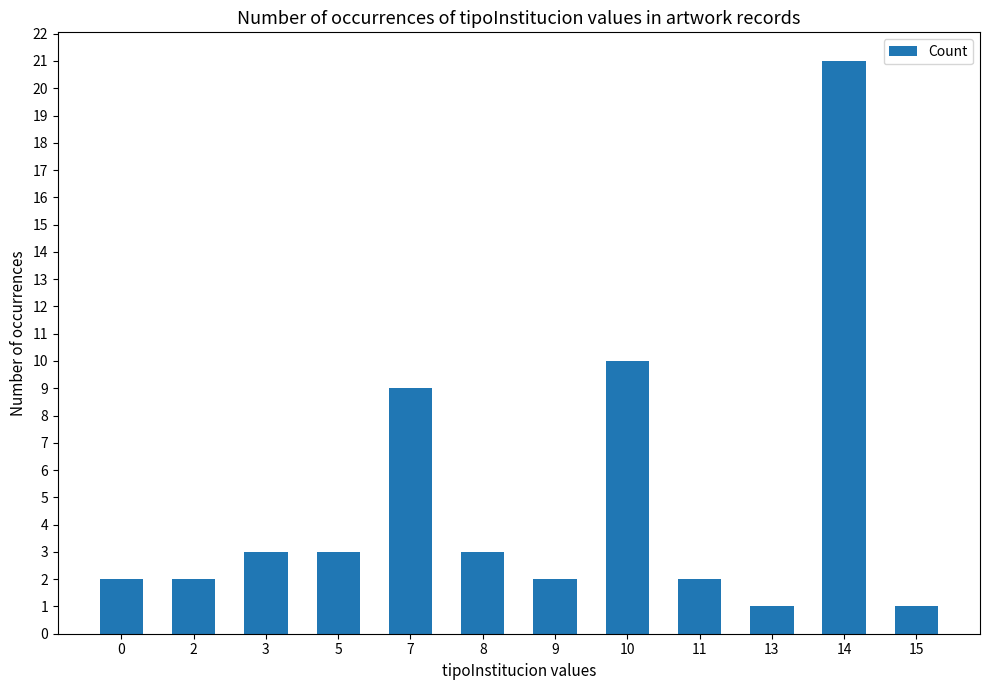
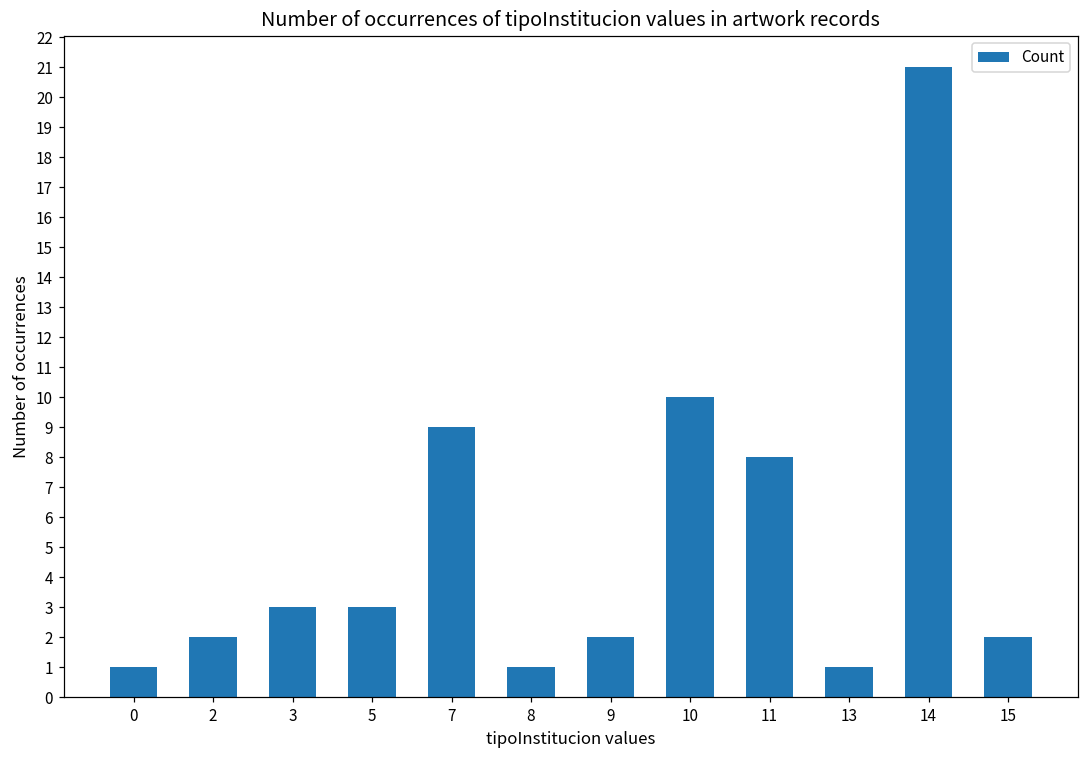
0: 2 -> 1
8: 3 -> 1
11: 2 -> 8
15: 1 -> 2
